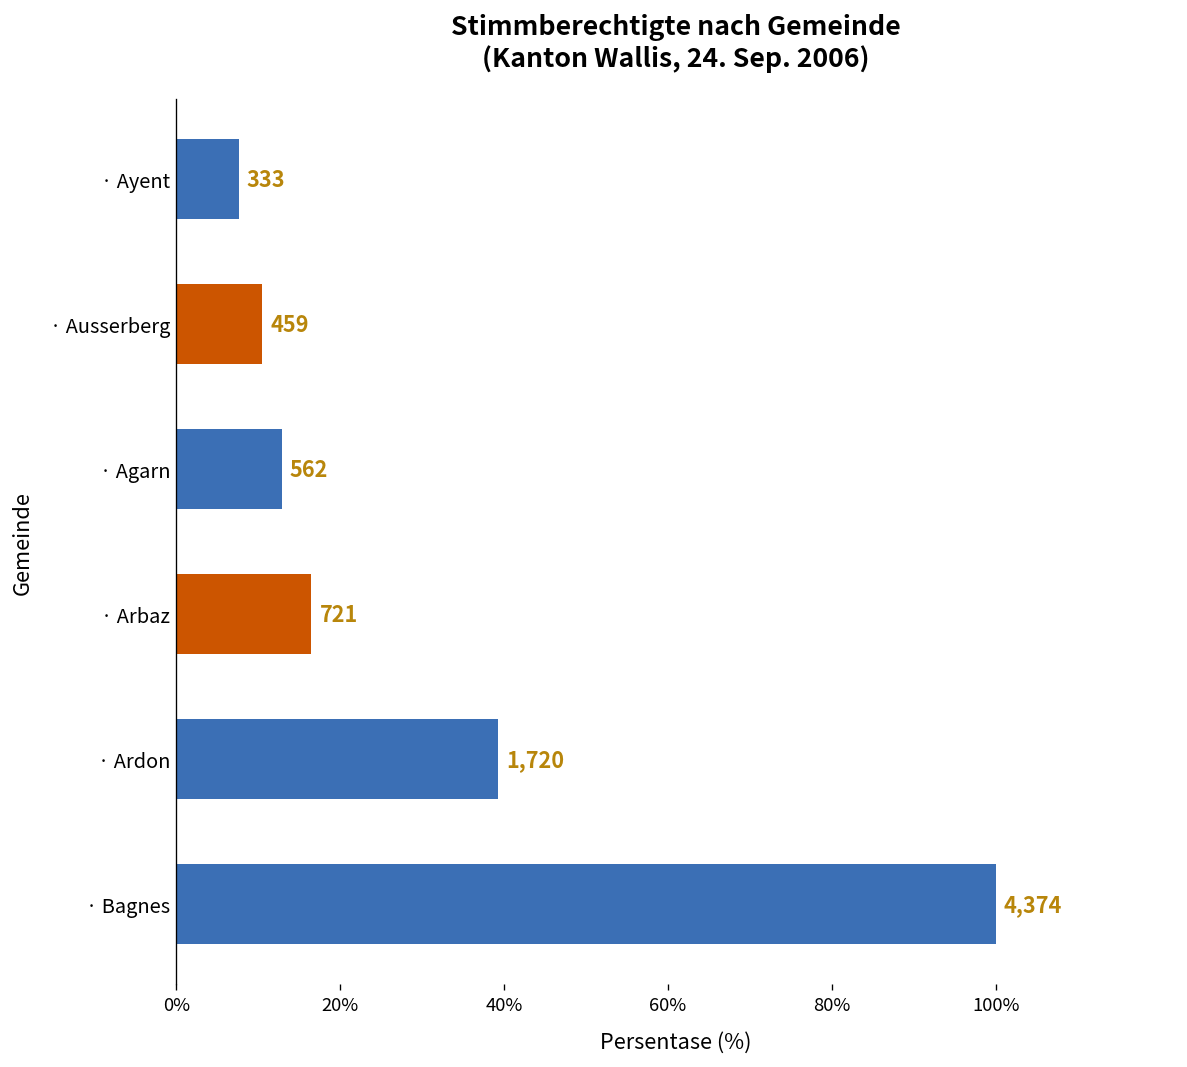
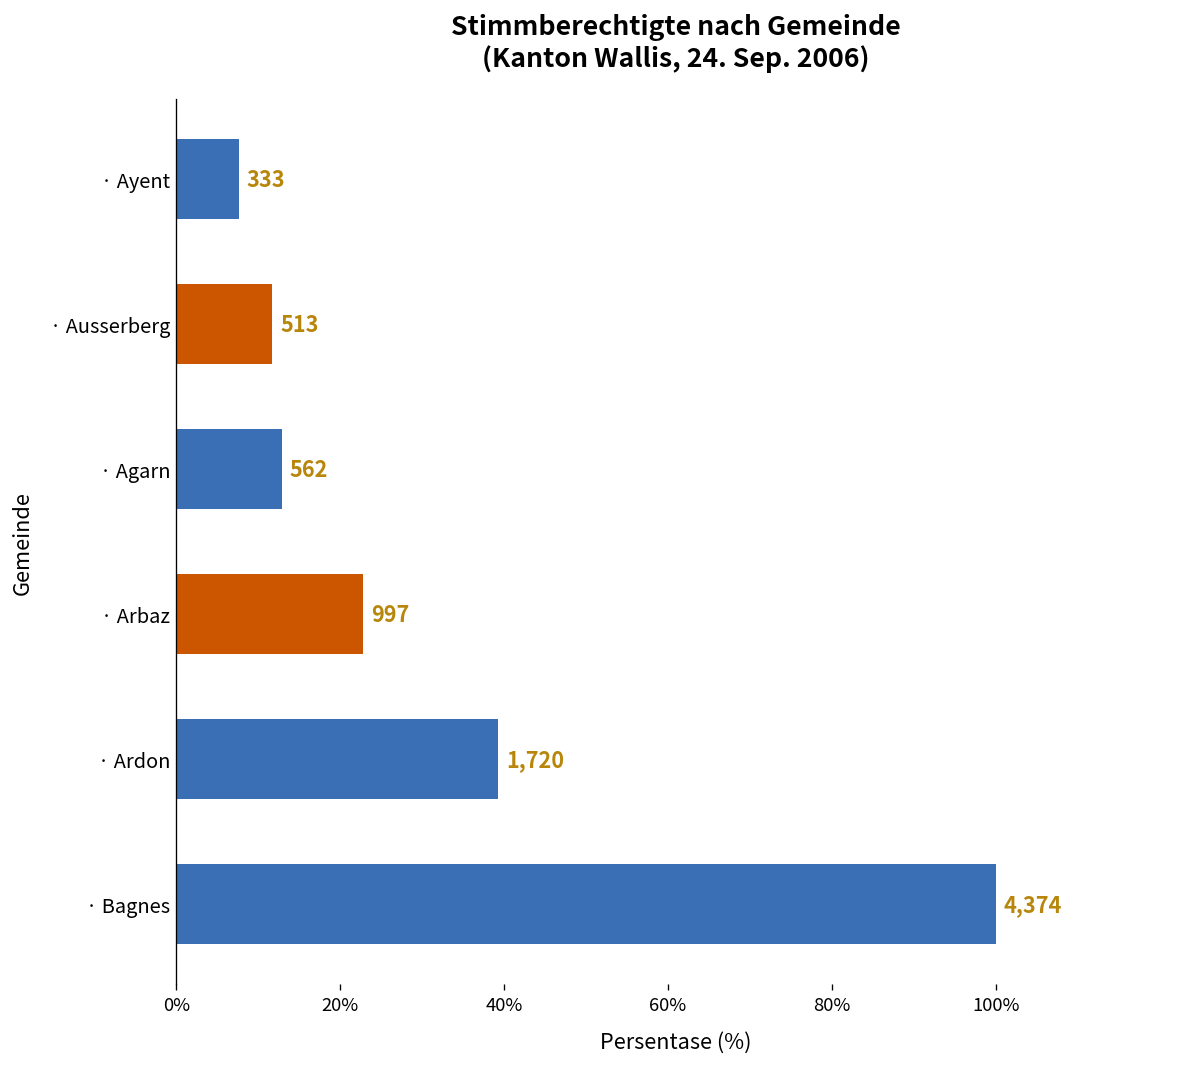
· Ausserberg: 459 -> 513
· Arbaz: 721 -> 997
